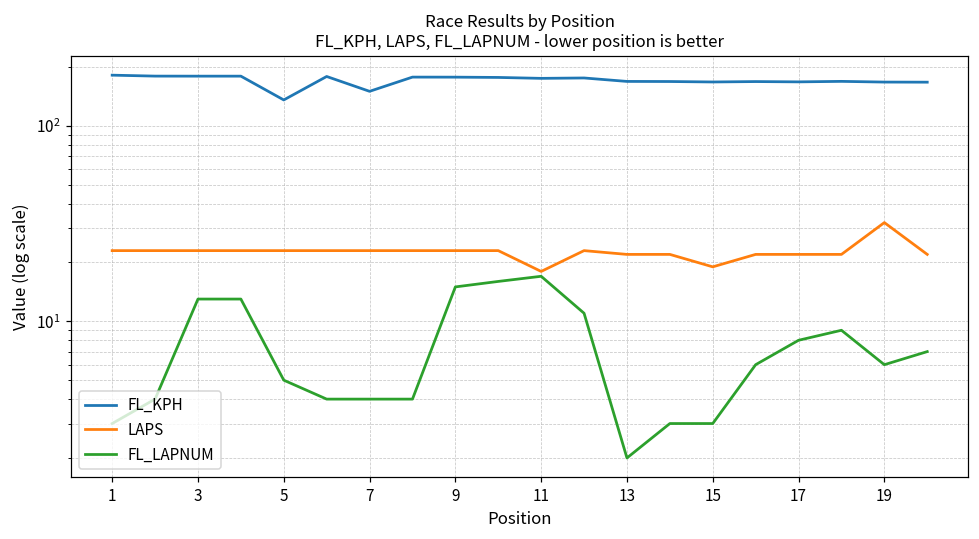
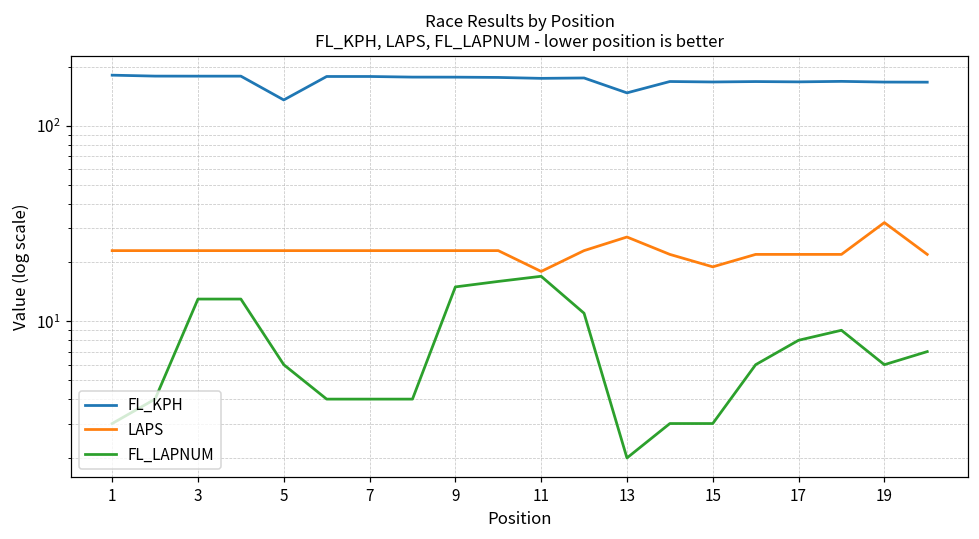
FL_LAPNUM, 5: 5 -> 6
FL_KPH, 7: 150 -> 180
FL_KPH, 13: 170 -> 150
LAPS, 13: 22 -> 27
